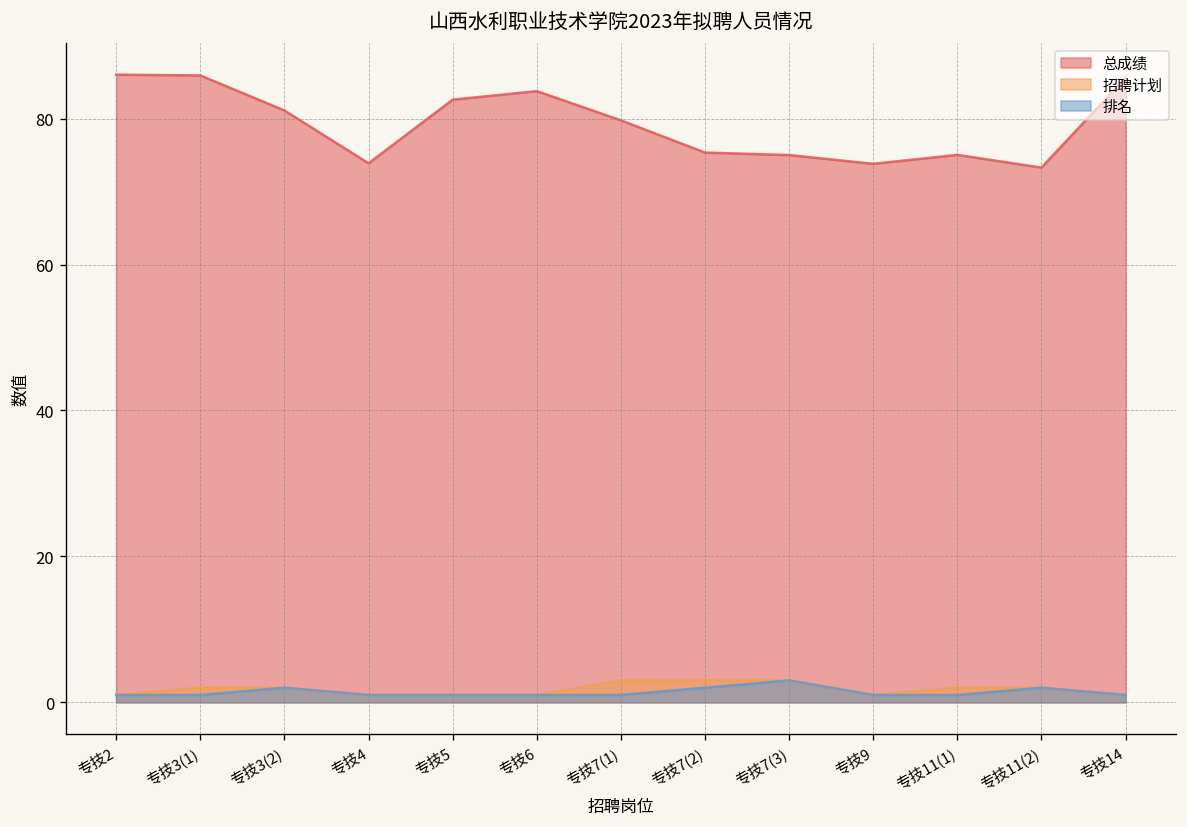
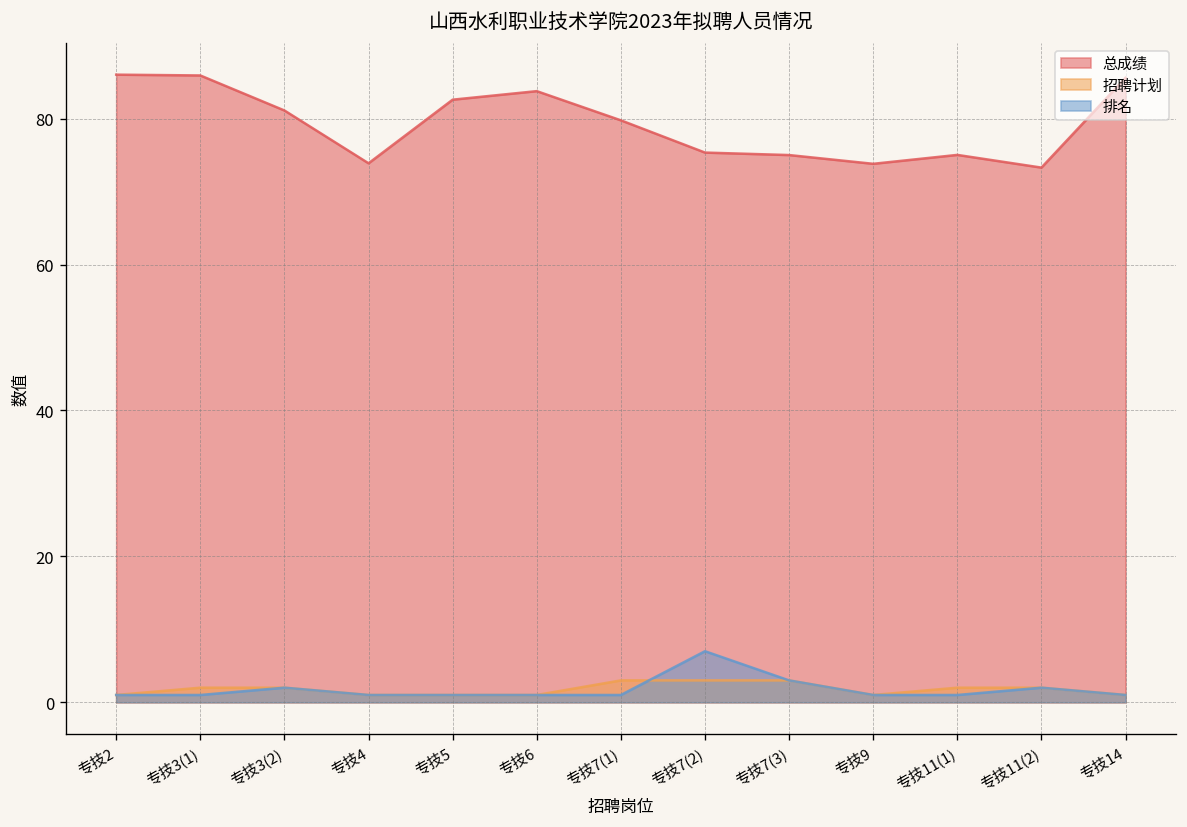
排名, 专技7(2): 2 -> 7
